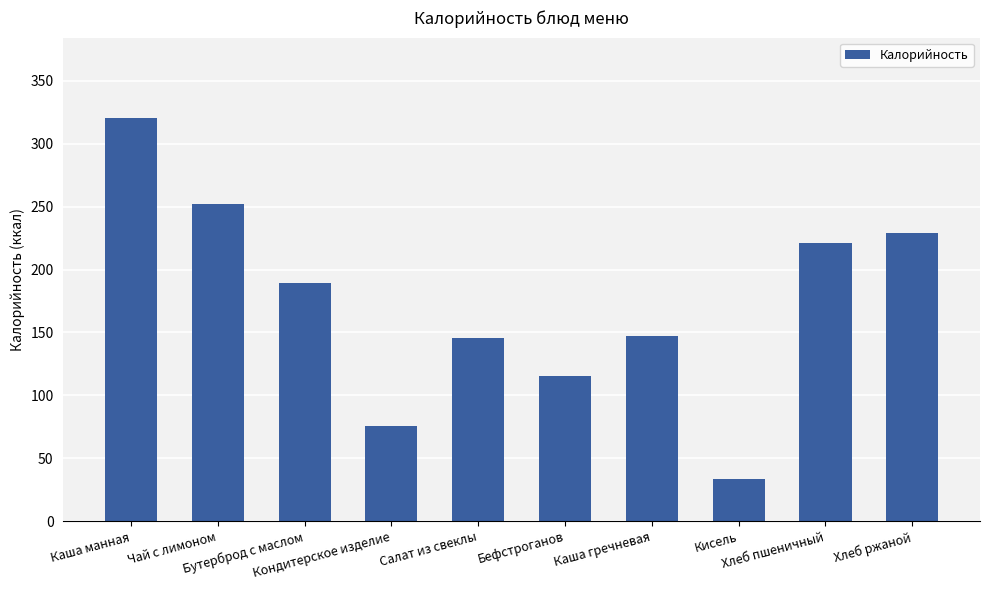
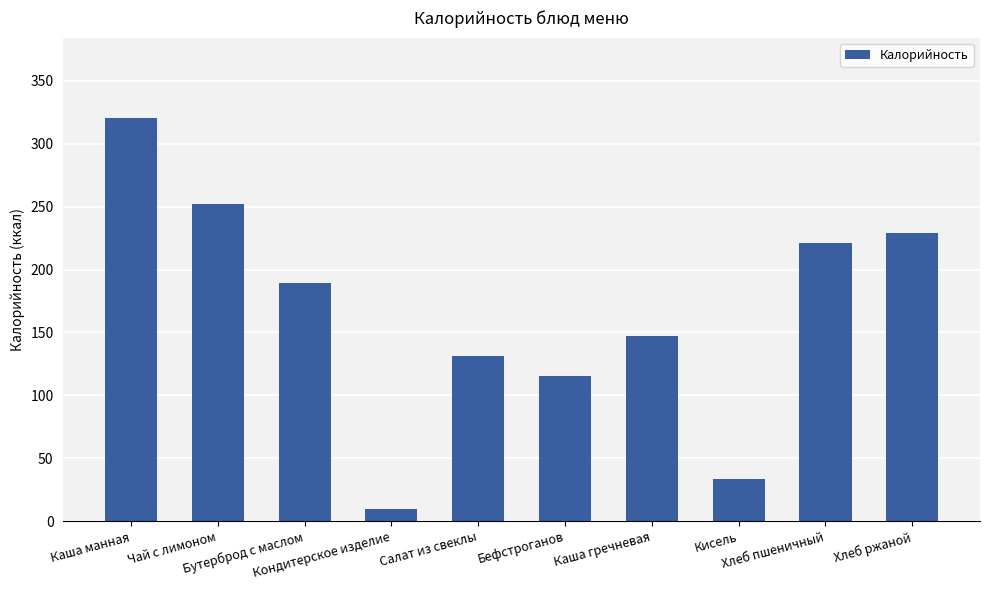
Кондитерское изделие: 76 -> 9
Салат из свеклы: 146 -> 131
